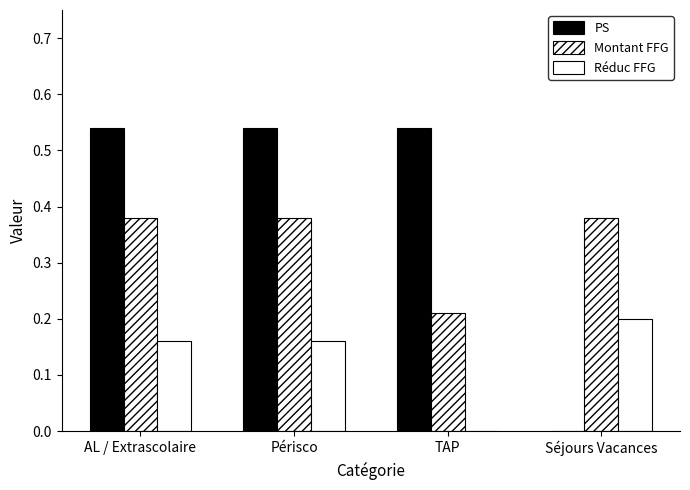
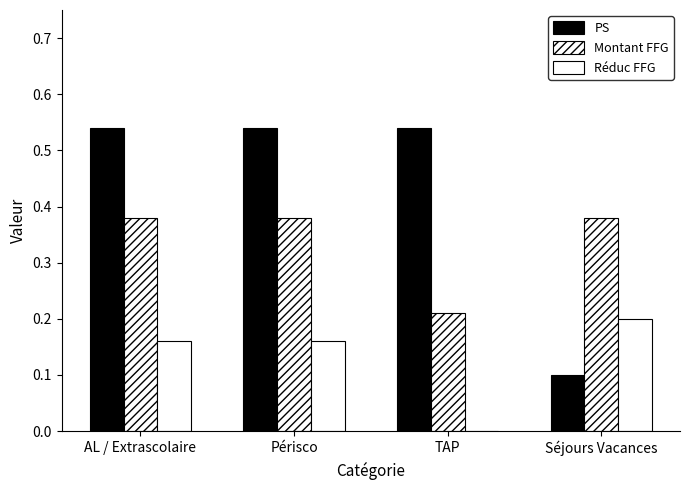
PS, Séjours Vacances: 0.0 -> 0.1
